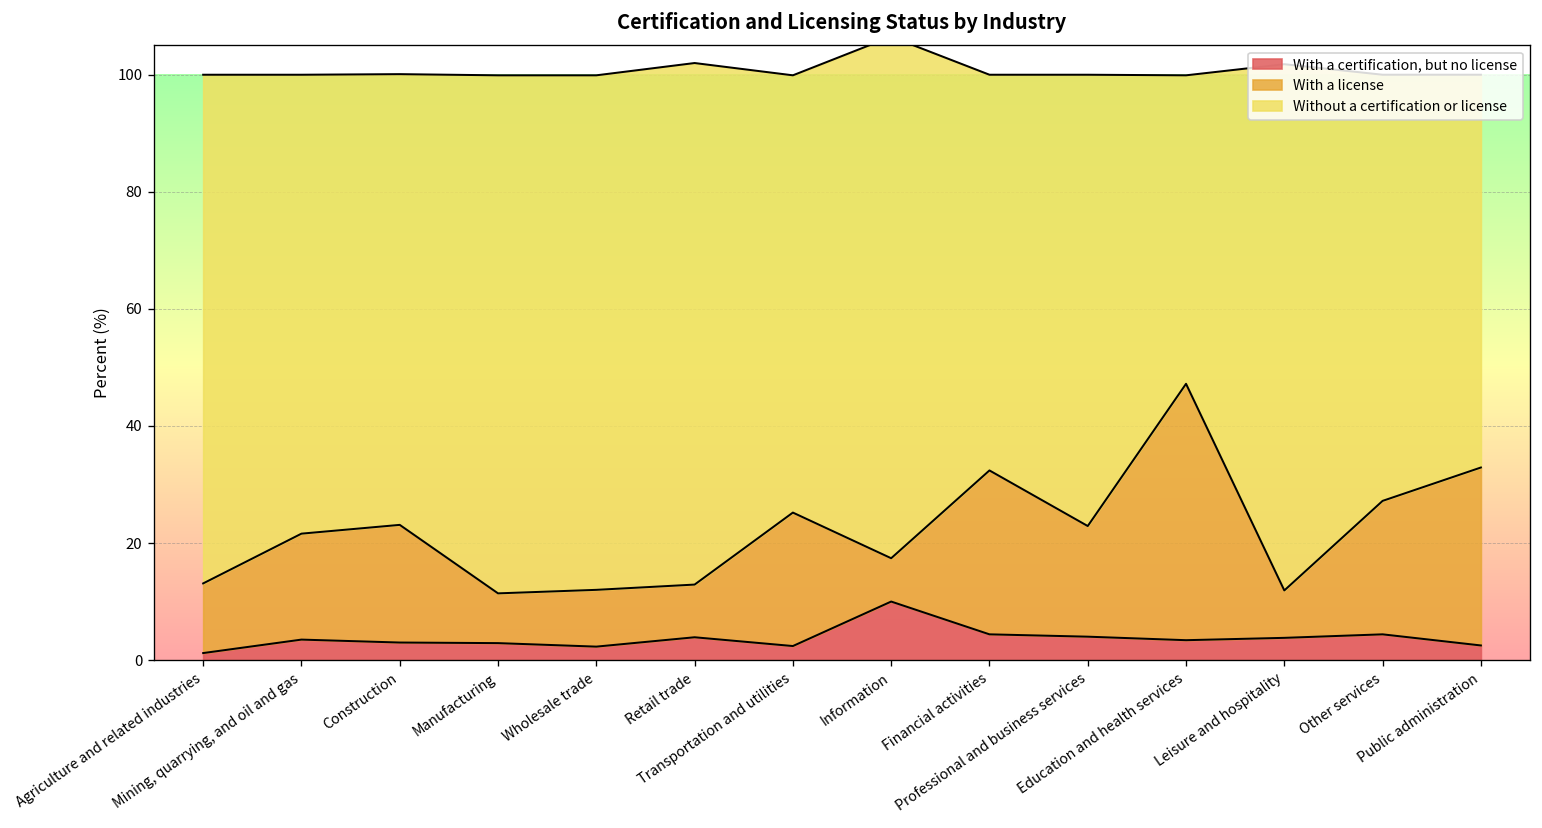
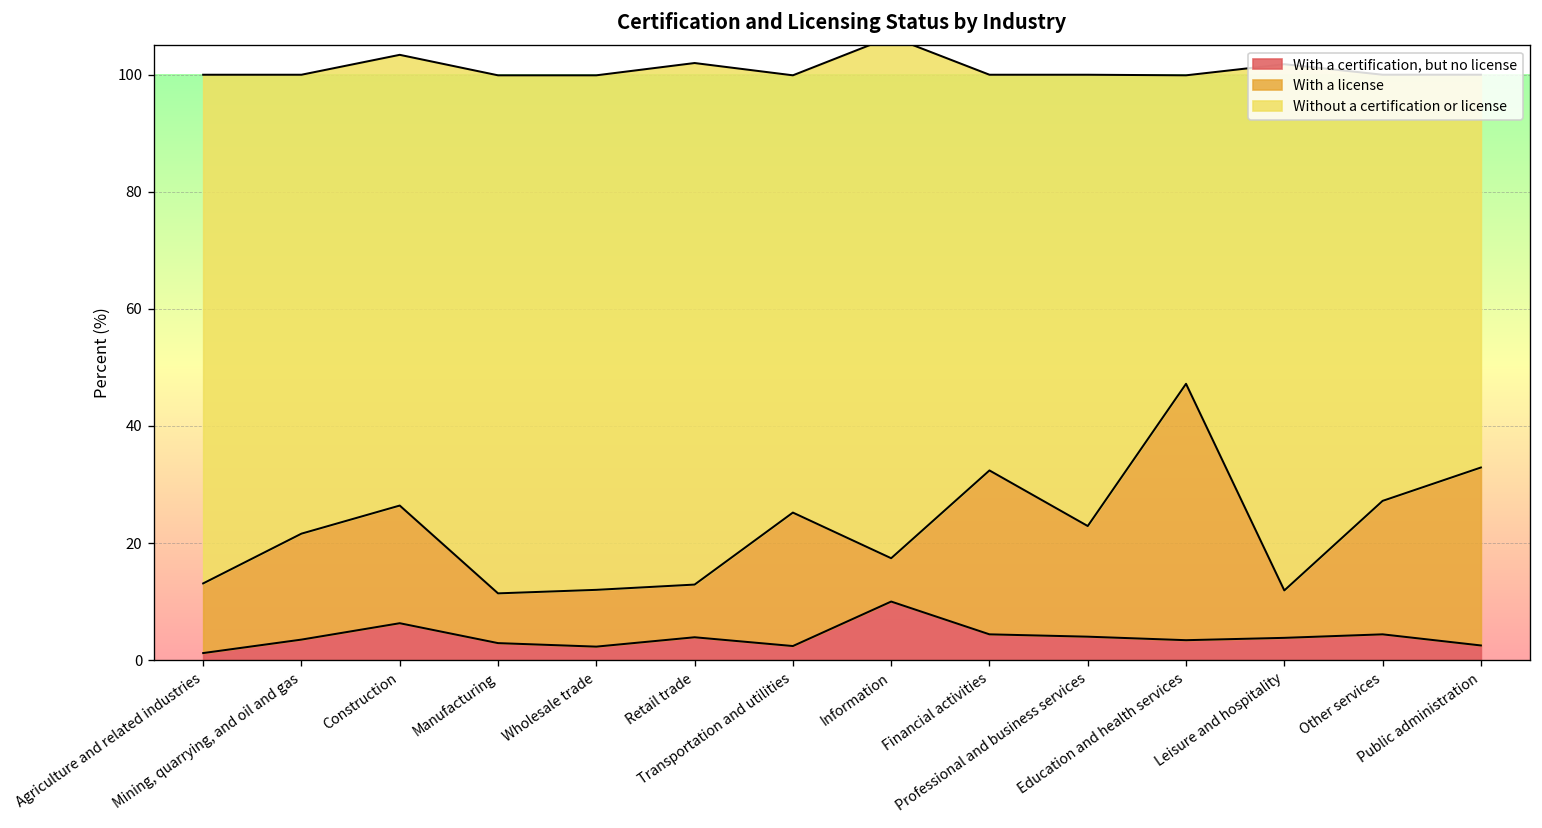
With a certification, but no license, Construction: 3 -> 6
